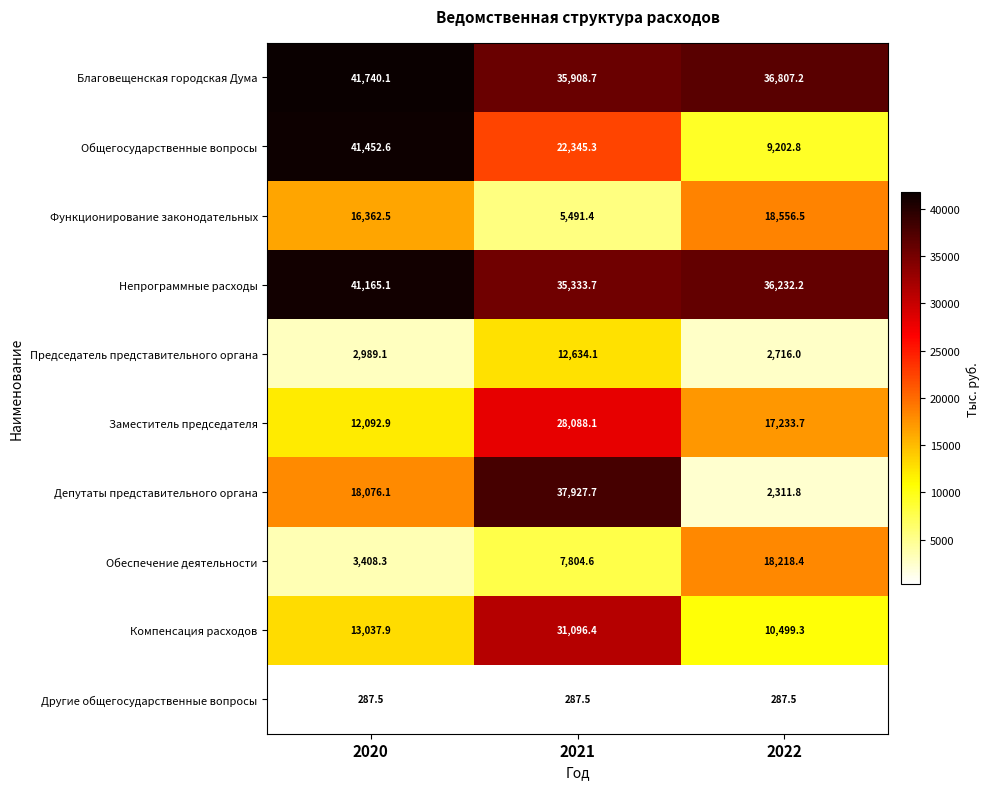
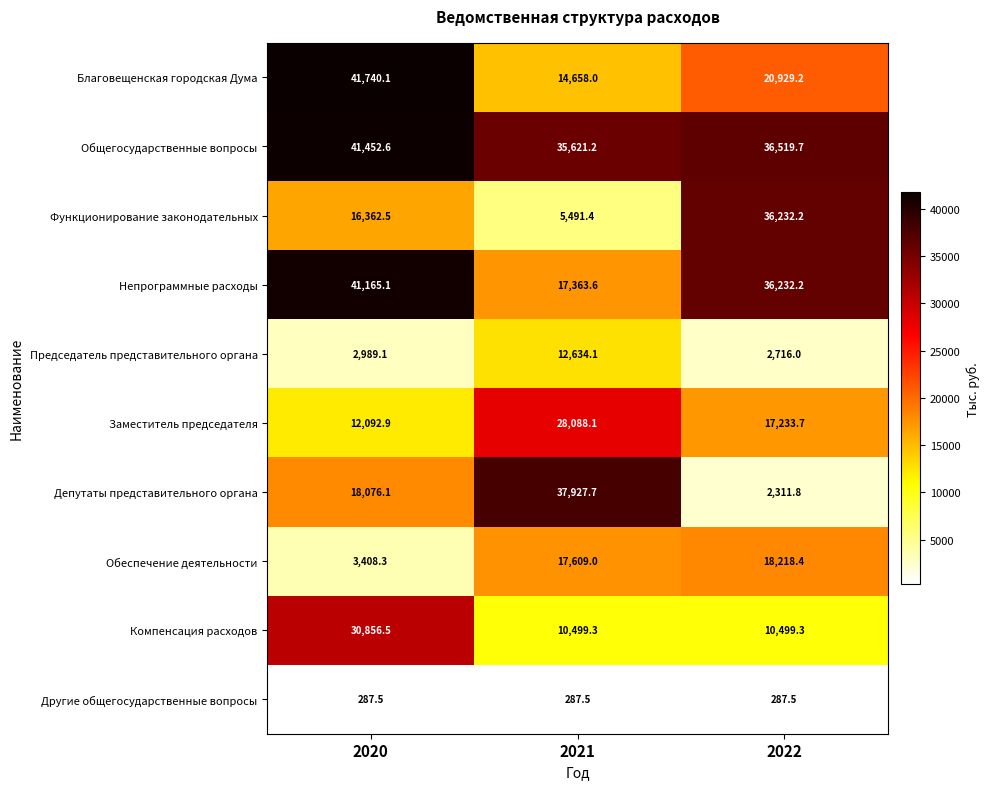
Благовещенская городская Дума, 2021: 35,908.7 -> 14,658.0
Благовещенская городская Дума, 2022: 36,807.2 -> 20,929.2
Общегосударственные вопросы, 2021: 22,345.3 -> 35,621.2
Общегосударственные вопросы, 2022: 9,202.8 -> 36,519.7
Функционирование законодательных, 2022: 18,556.5 -> 36,232.2
Непрограммные расходы, 2021: 35,333.7 -> 17,363.6
Обеспечение деятельности, 2021: 7,804.6 -> 17,609.0
Компенсация расходов, 2020: 13,037.9 -> 30,856.5
Компенсация расходов, 2021: 31,096.4 -> 10,499.3
